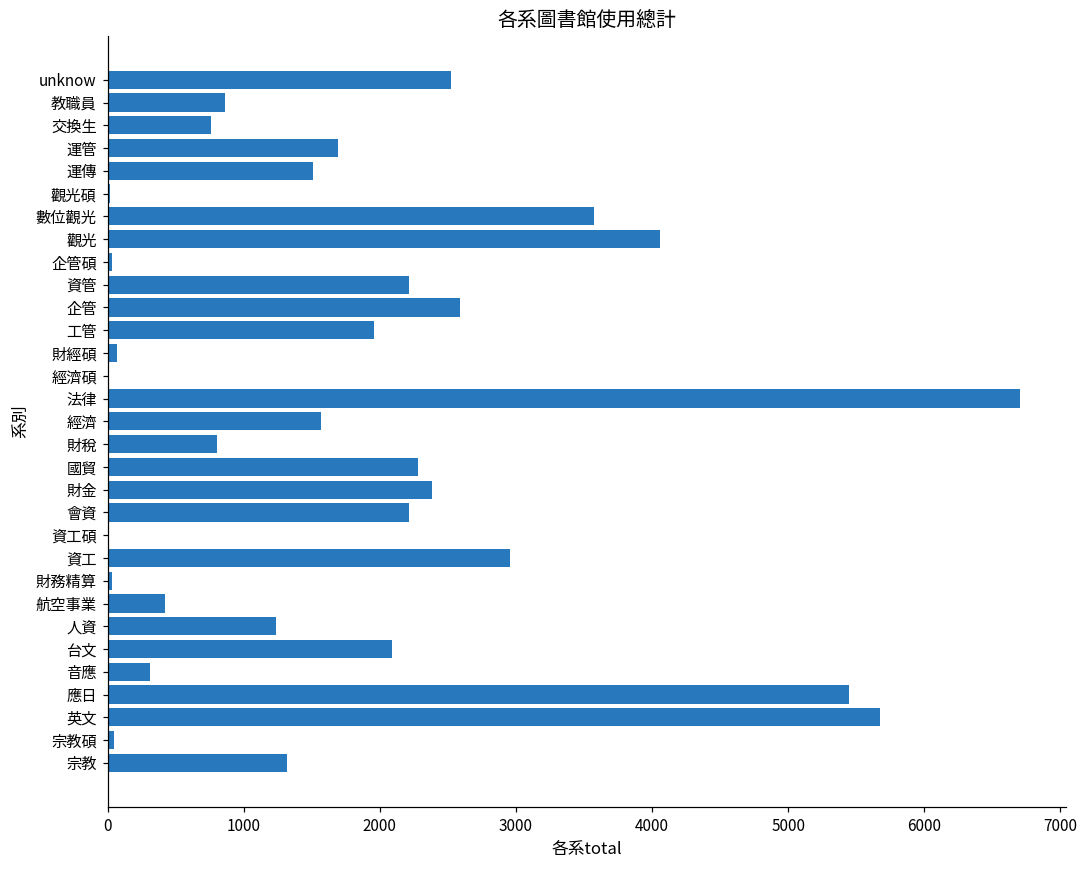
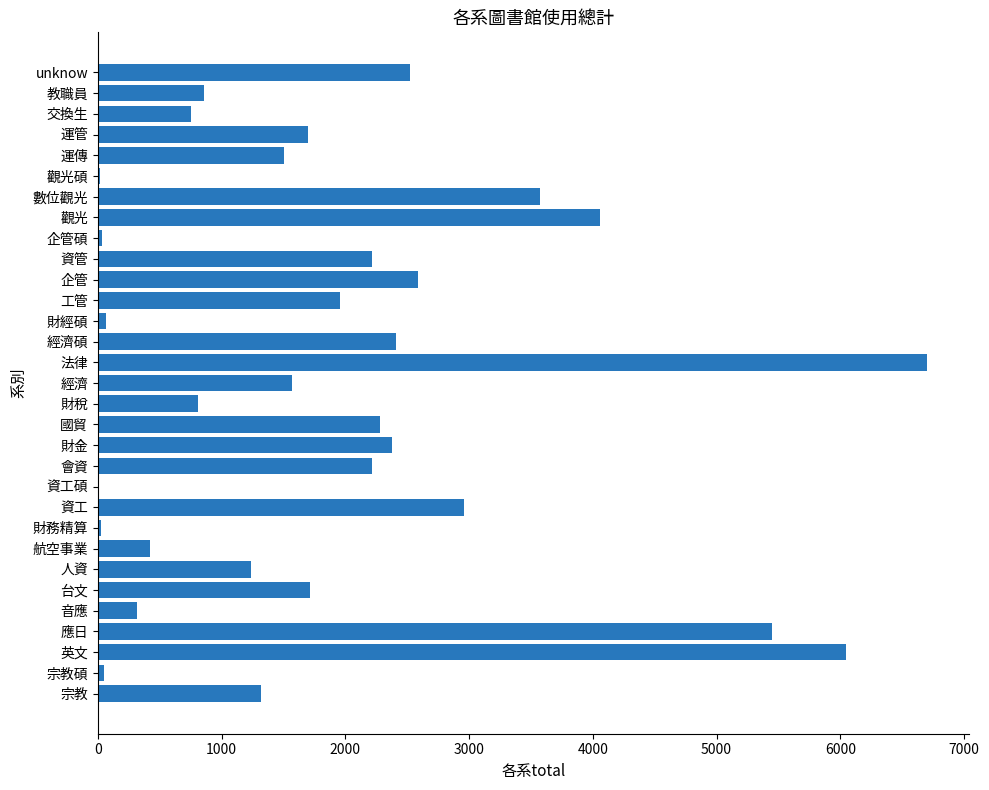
經濟碩: 0 -> 2410
台文: 2090 -> 1710
英文: 5670 -> 6040
